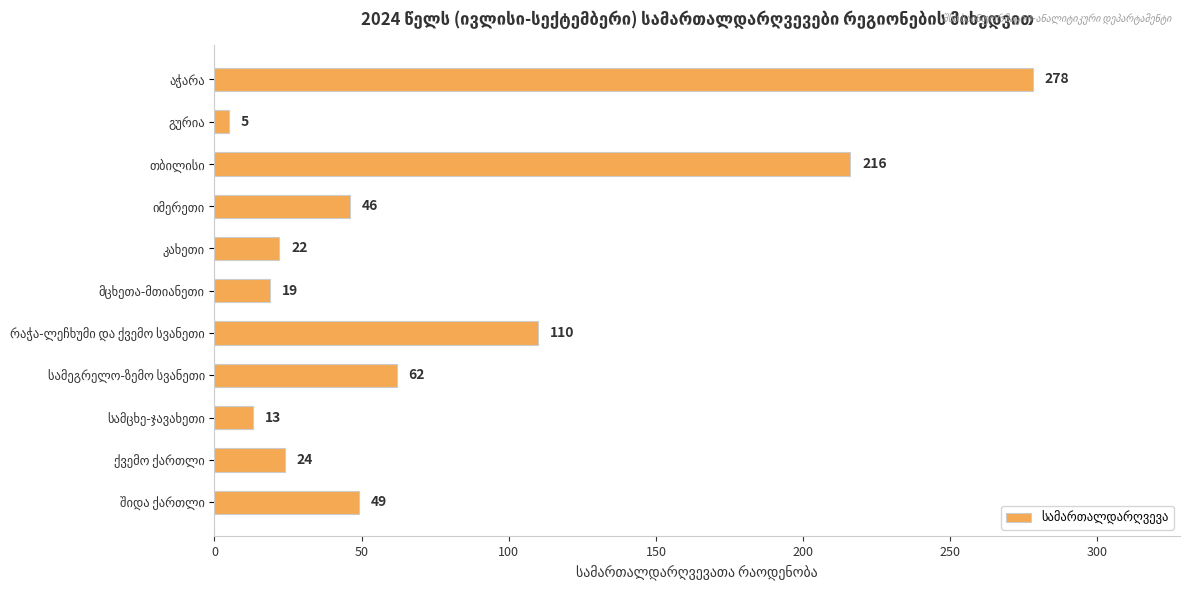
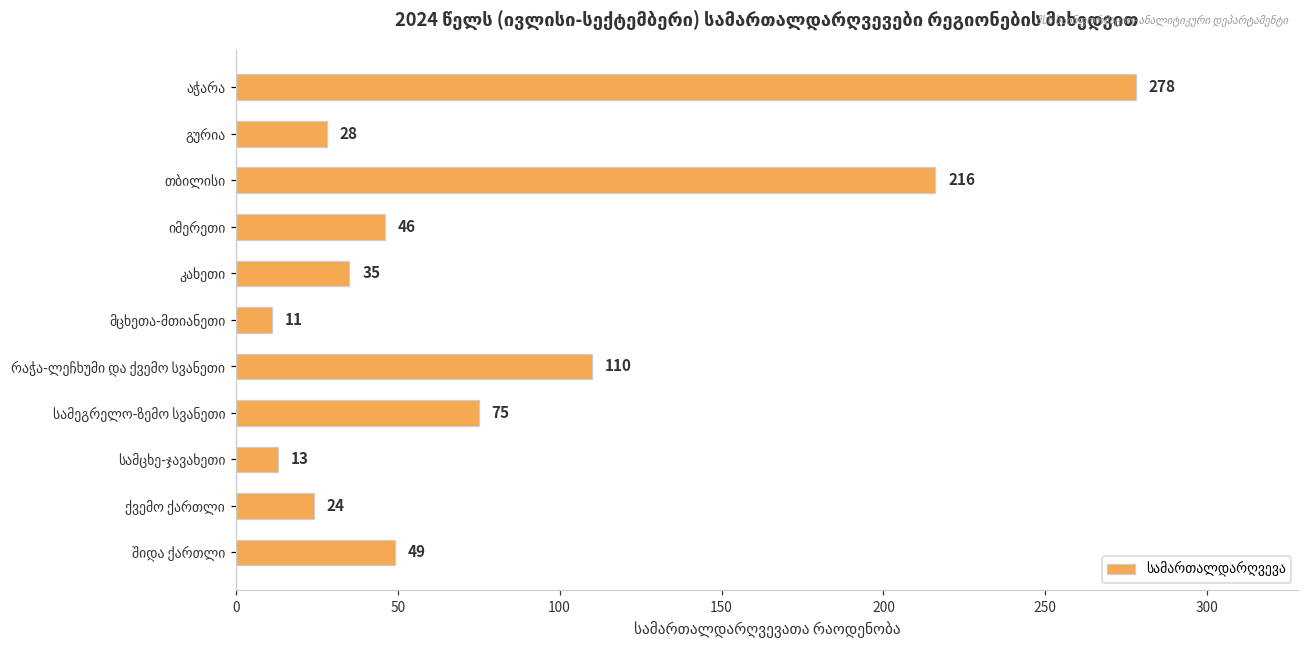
გურია: 5 -> 28
კახეთი: 22 -> 35
მცხეთა-მთიანეთი: 19 -> 11
სამეგრელო-ზემო სვანეთი: 62 -> 75
